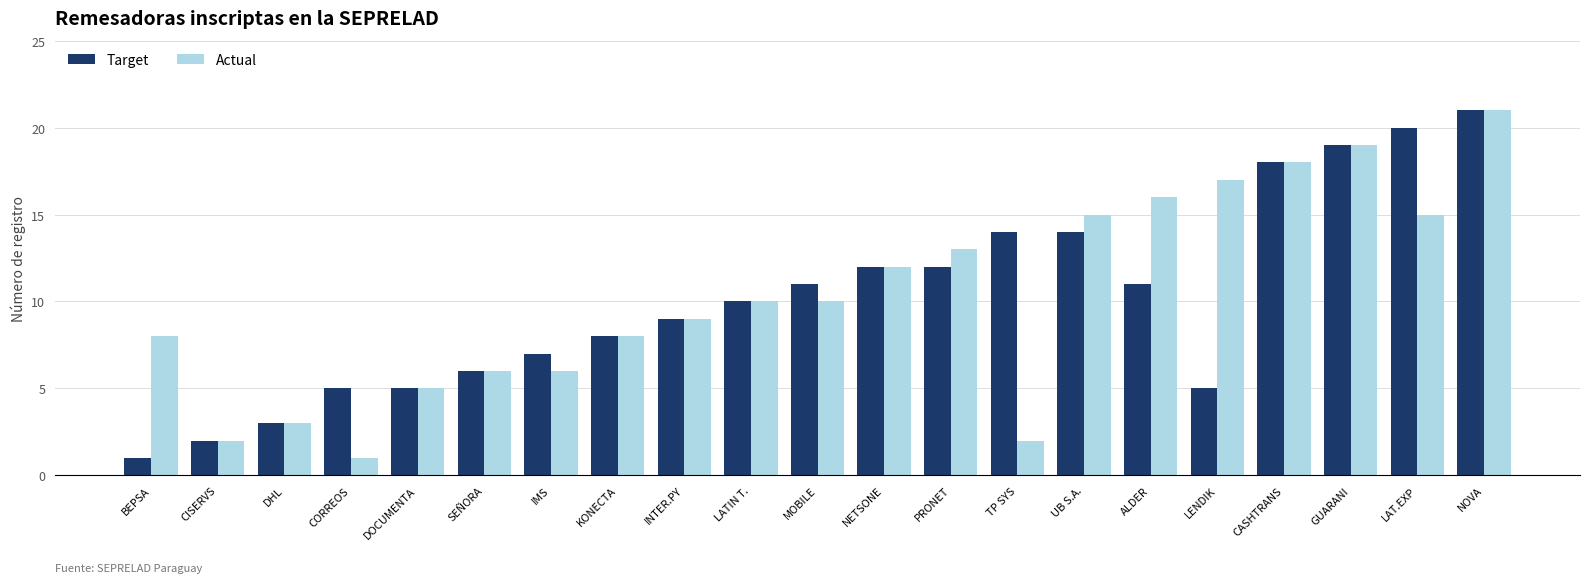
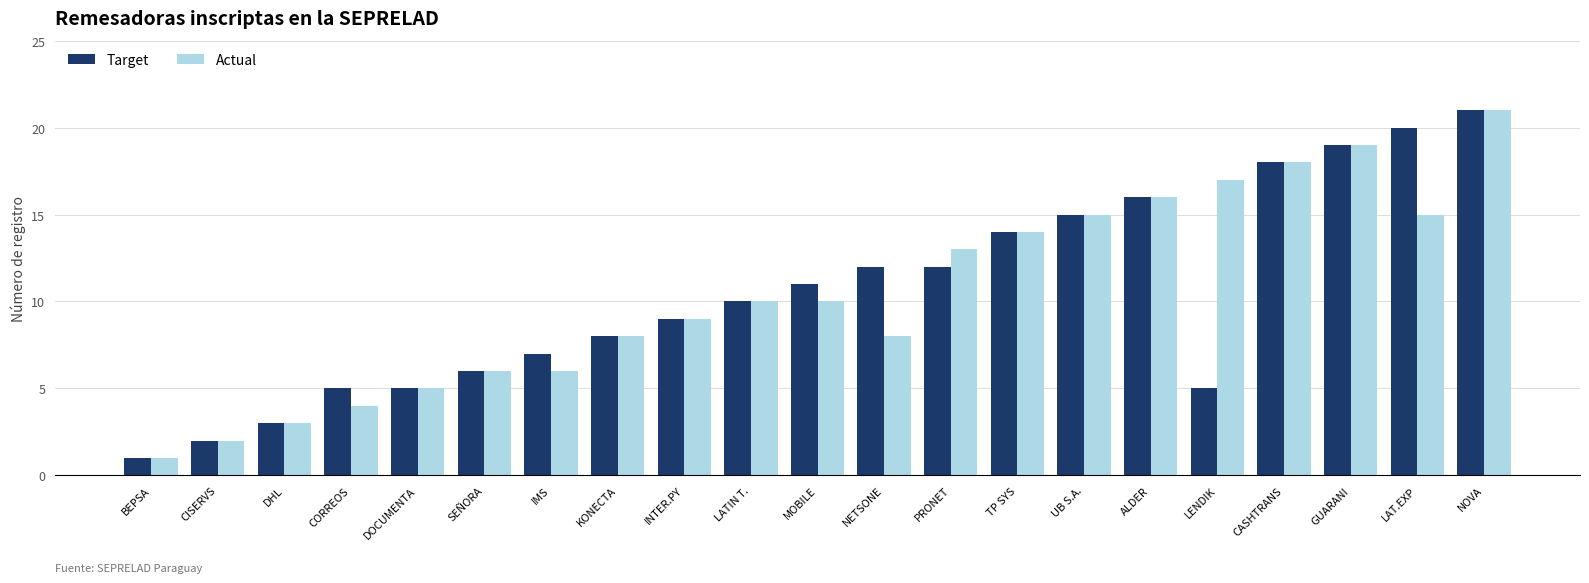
Actual, BEPSA: 8 -> 1
Actual, CORREOS: 1 -> 4
Actual, NETSONE: 12 -> 8
Actual, TP SYS: 2 -> 14
Target, UB S.A.: 14 -> 15
Target, ALDER: 11 -> 16
